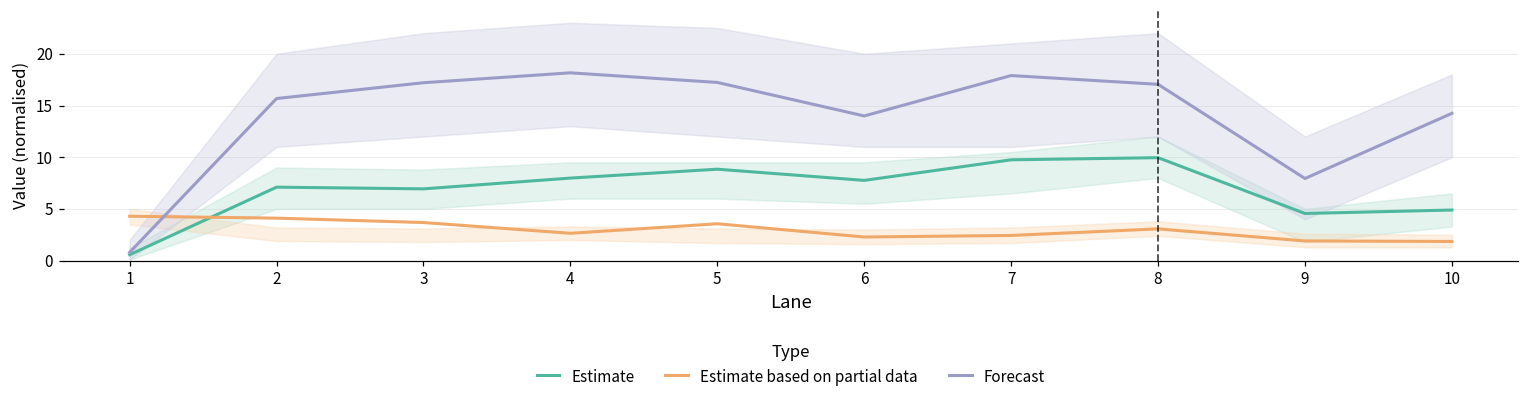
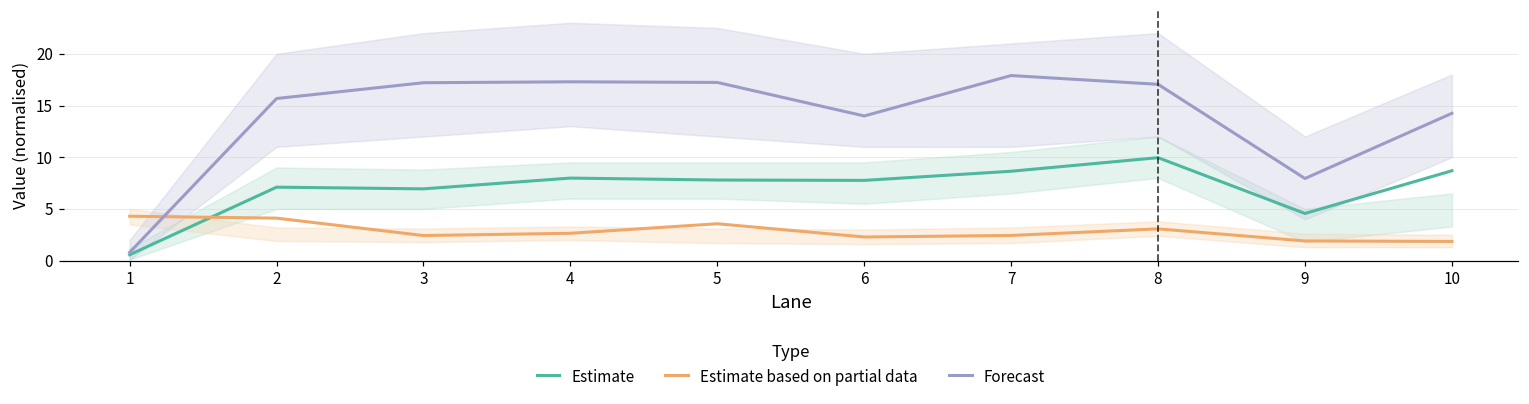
Estimate based on partial data, 3: 4 -> 2
Forecast, 4: 18 -> 17
Estimate, 5: 9 -> 8
Estimate, 7: 10 -> 9
Estimate, 10: 5 -> 9
